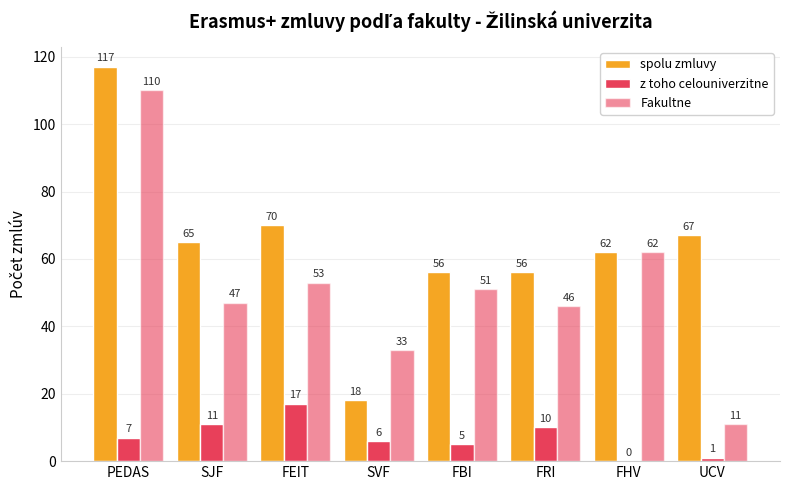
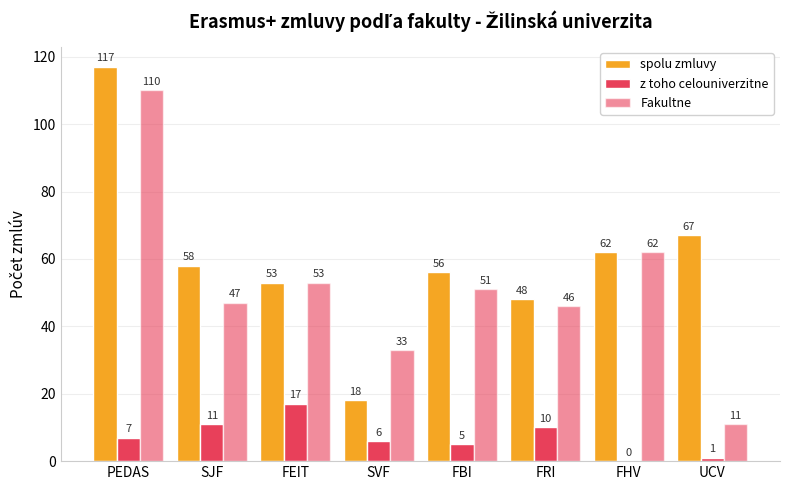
spolu zmluvy, SJF: 65 -> 58
spolu zmluvy, FEIT: 70 -> 53
spolu zmluvy, FRI: 56 -> 48
